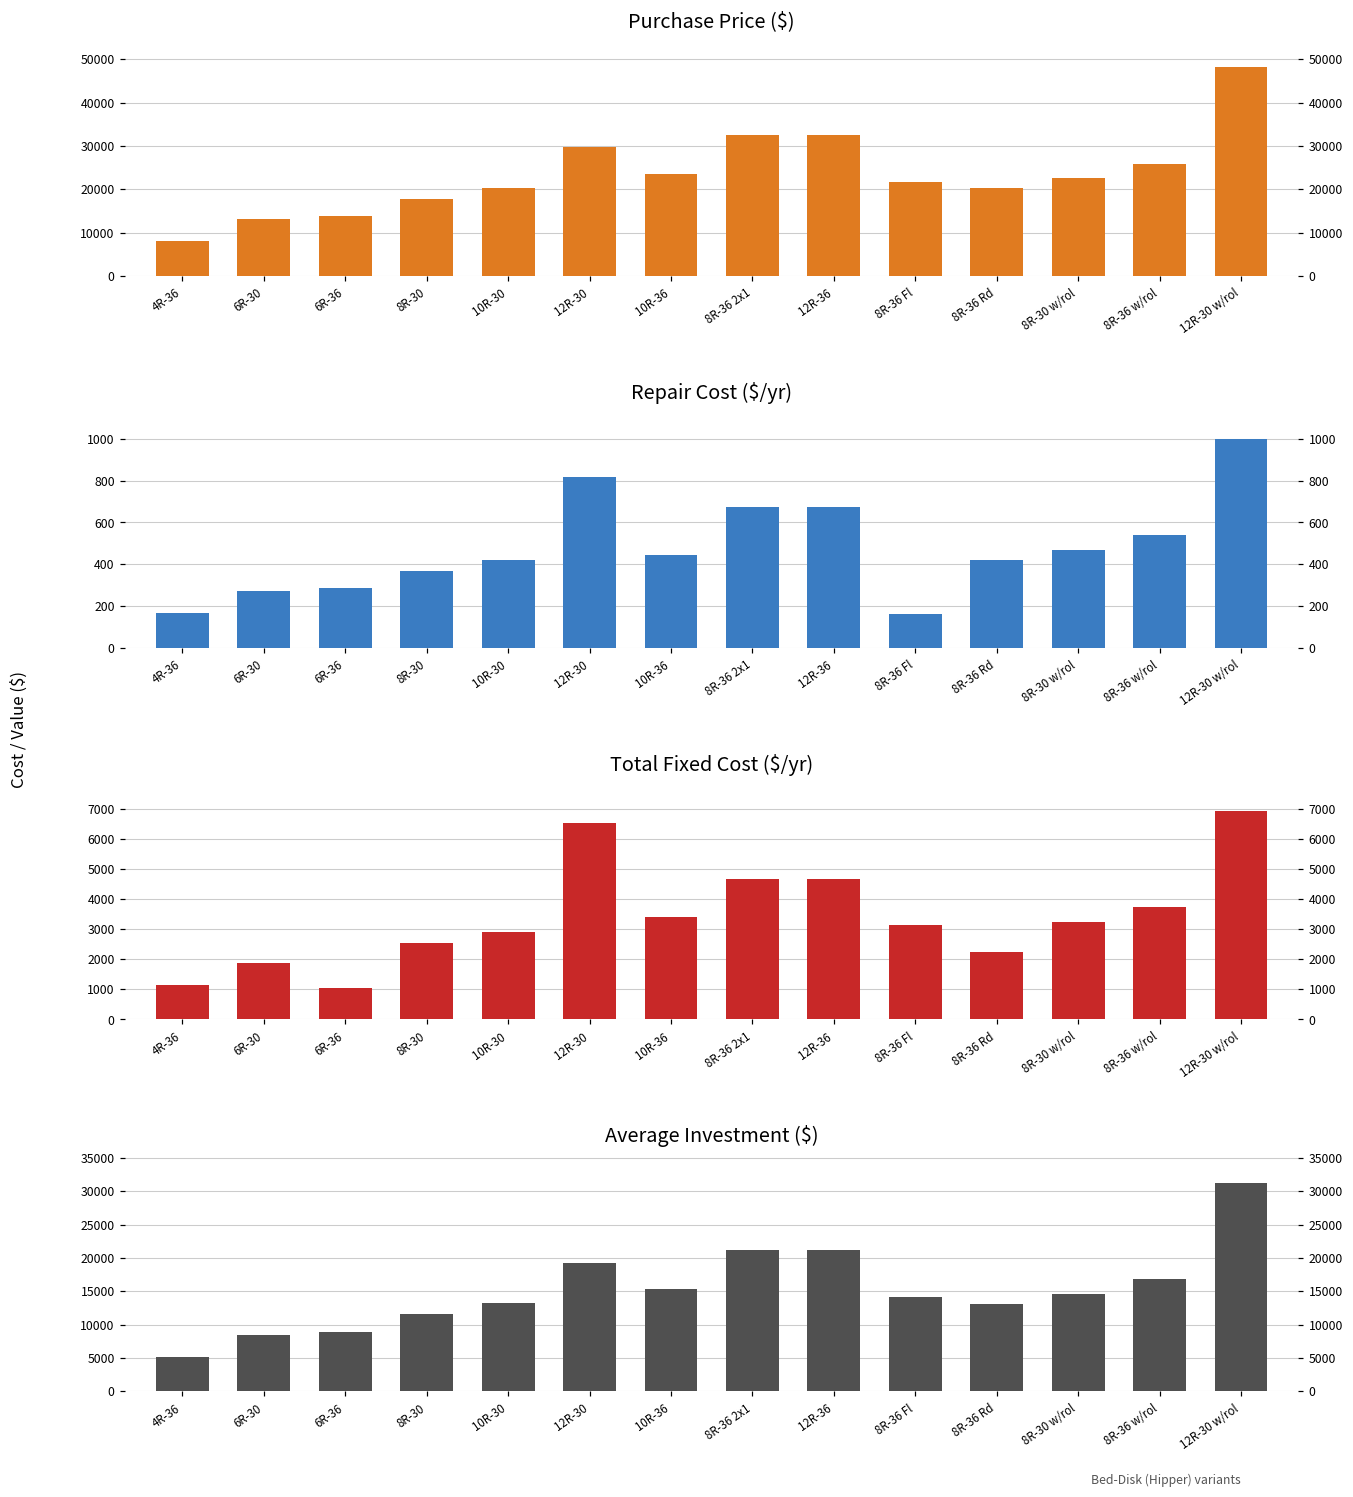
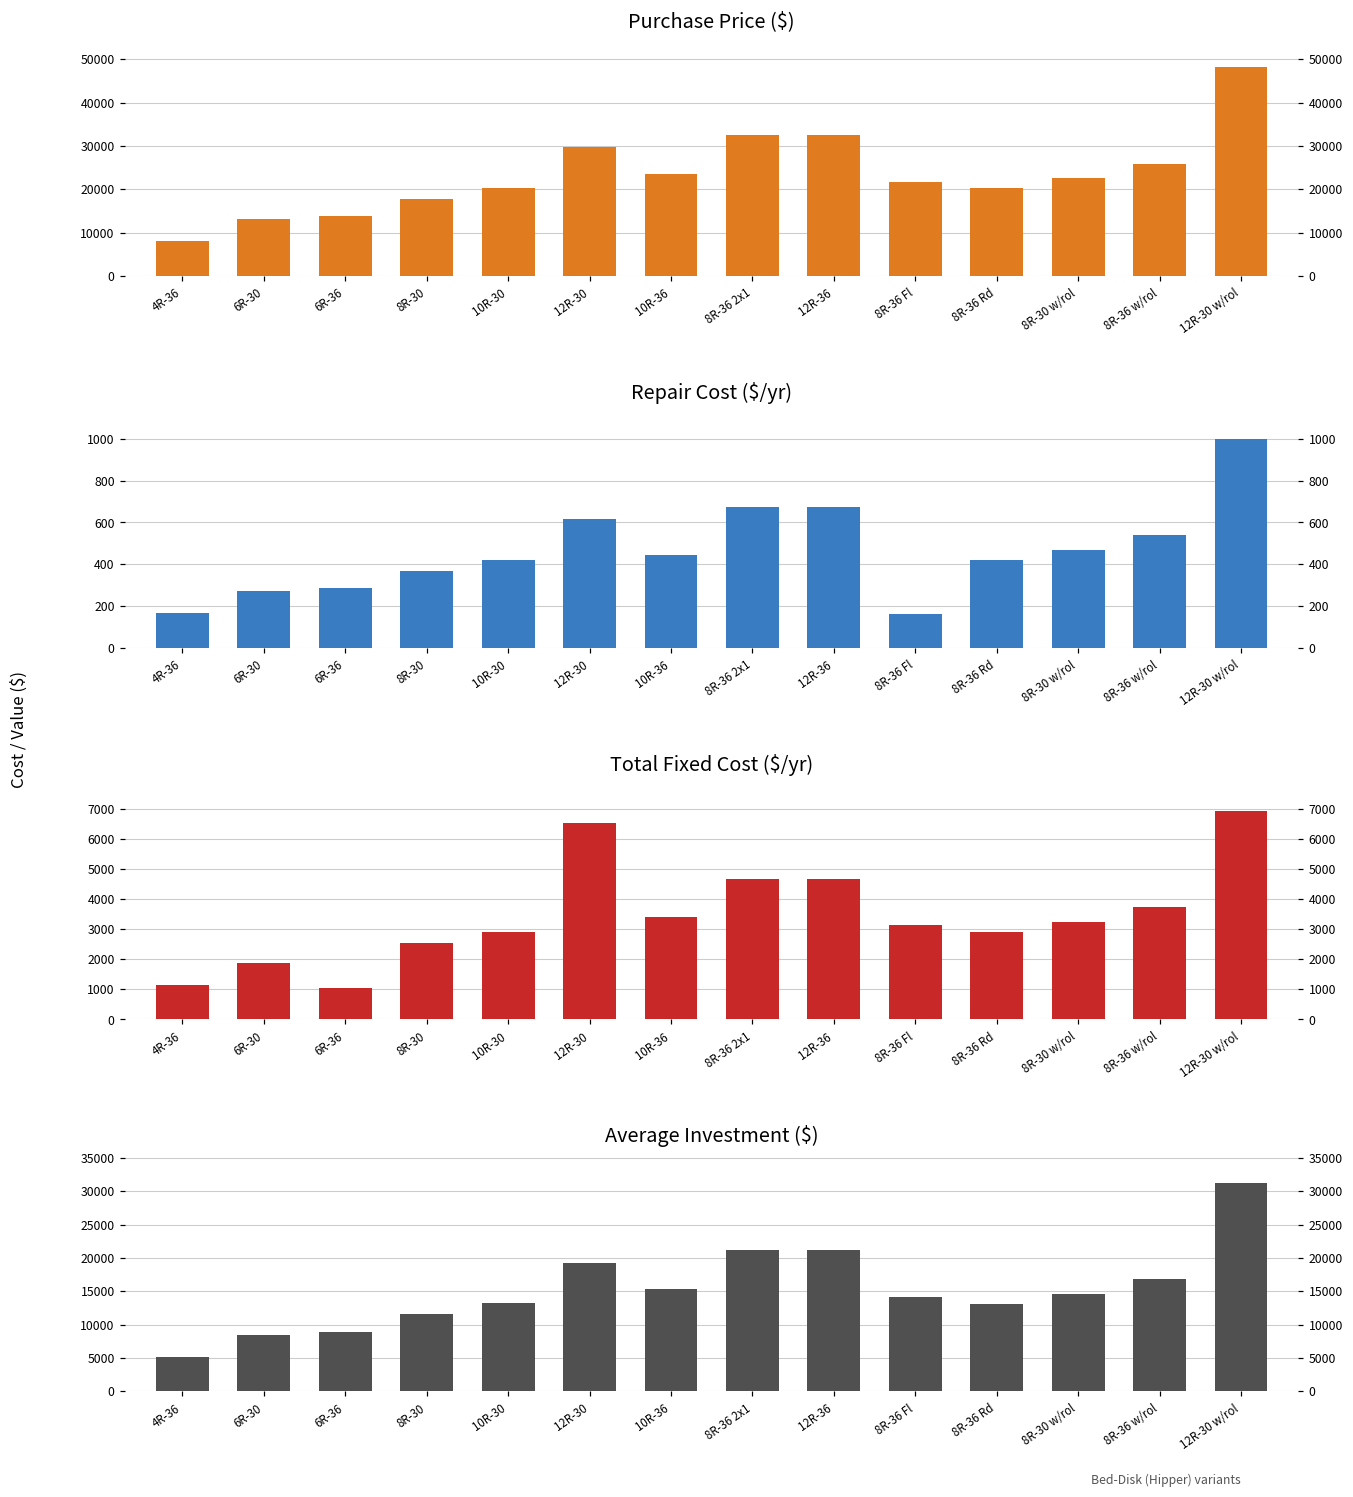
Repair Cost ($/yr), 12R-30: 820 -> 620
Total Fixed Cost ($/yr), 8R-36 Rd: 2200 -> 2900
